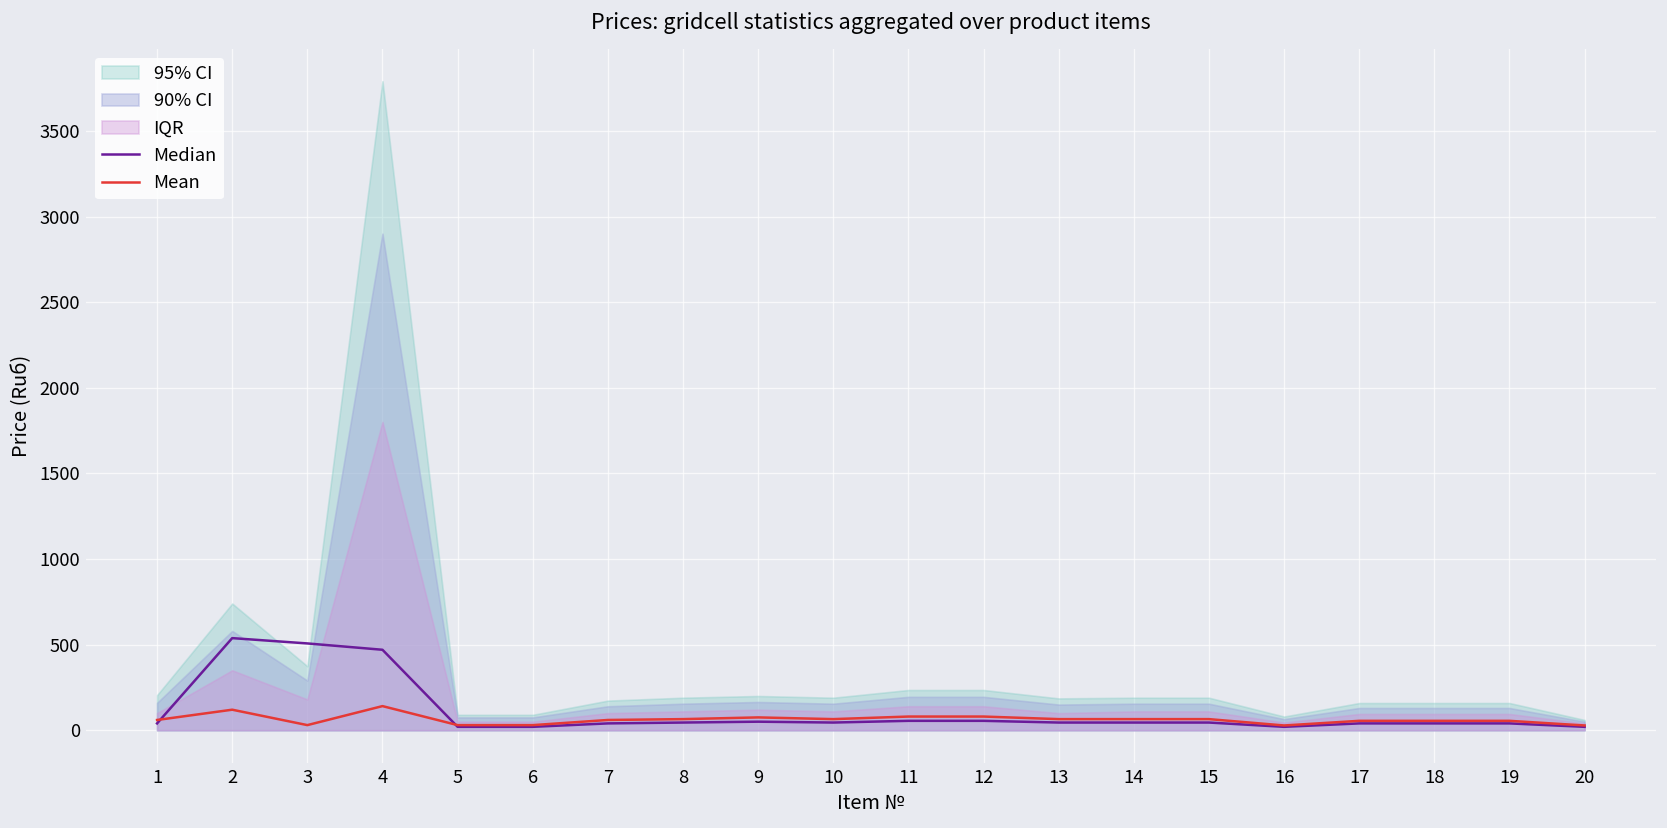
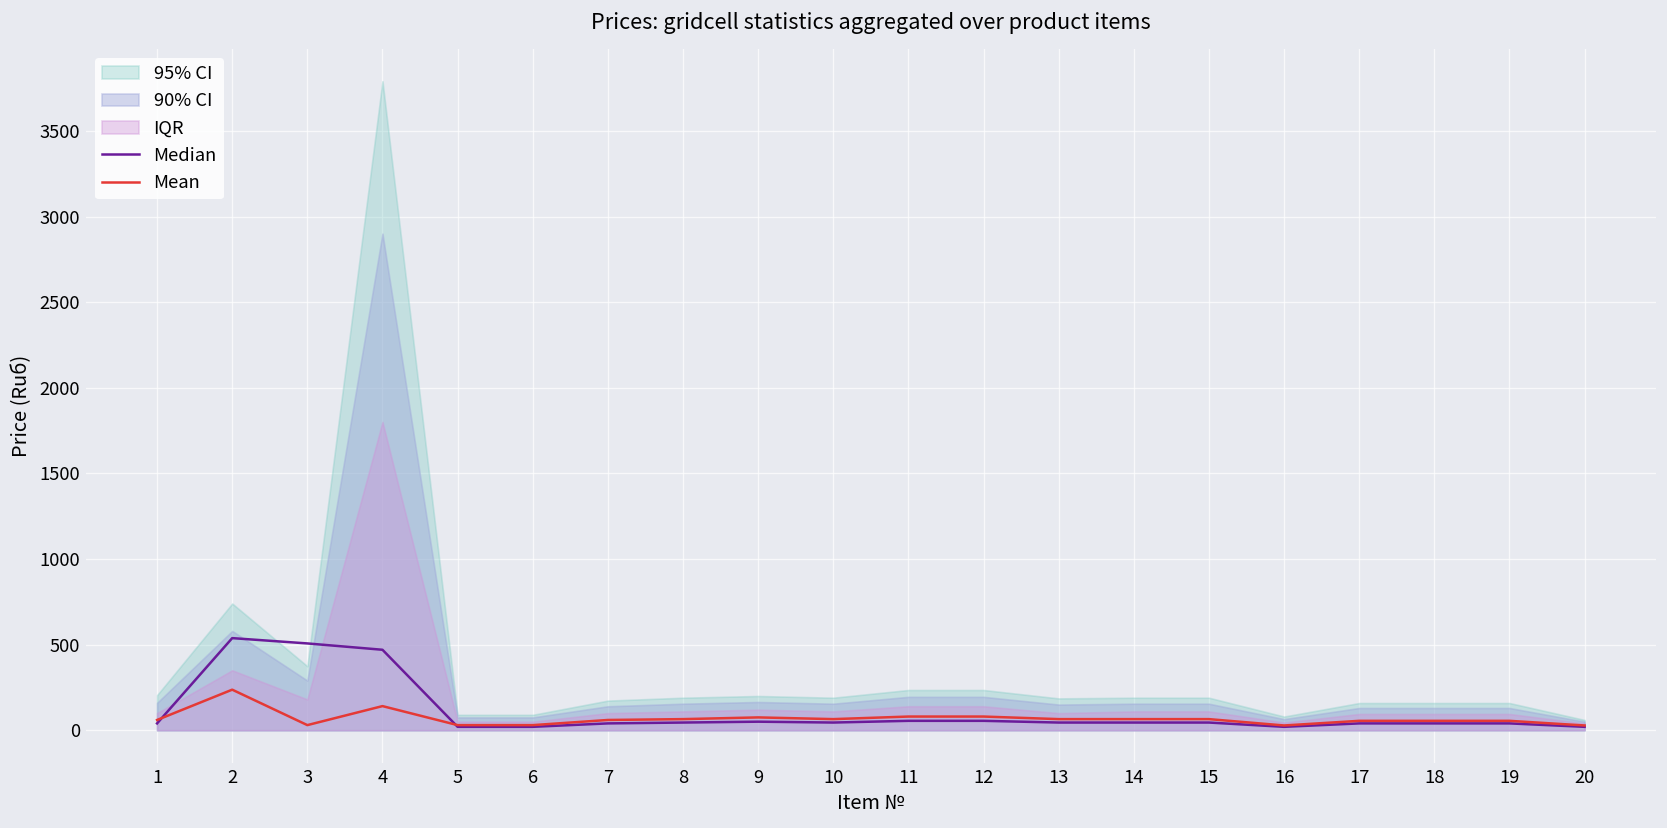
Mean, 2: 120 -> 240
